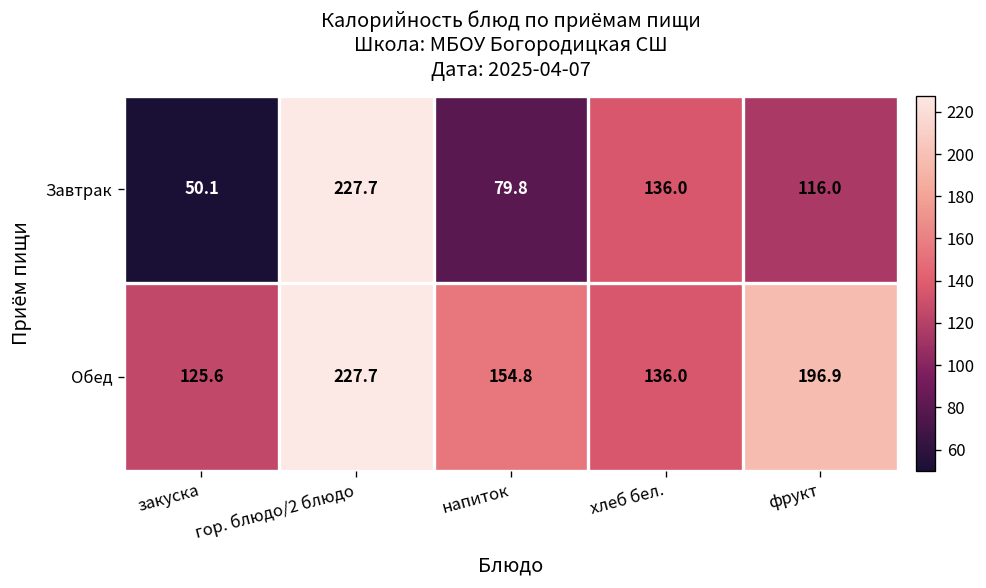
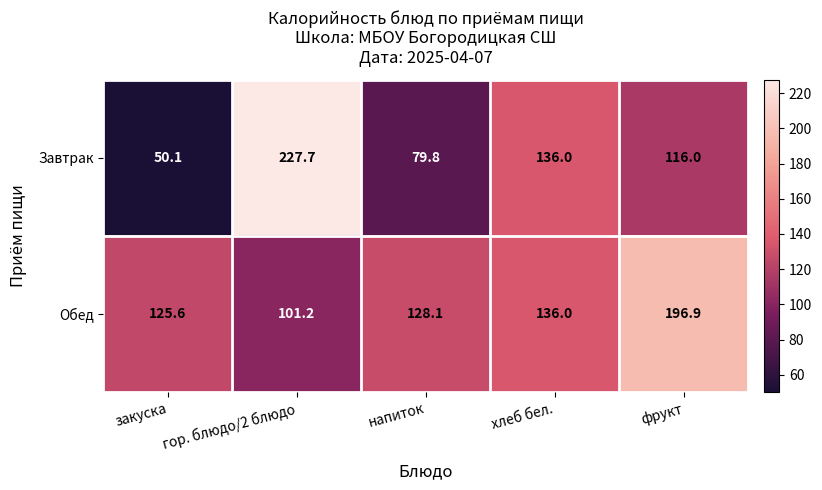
Обед, гор. блюдо/2 блюдо: 227.7 -> 101.2
Обед, напиток: 154.8 -> 128.1
